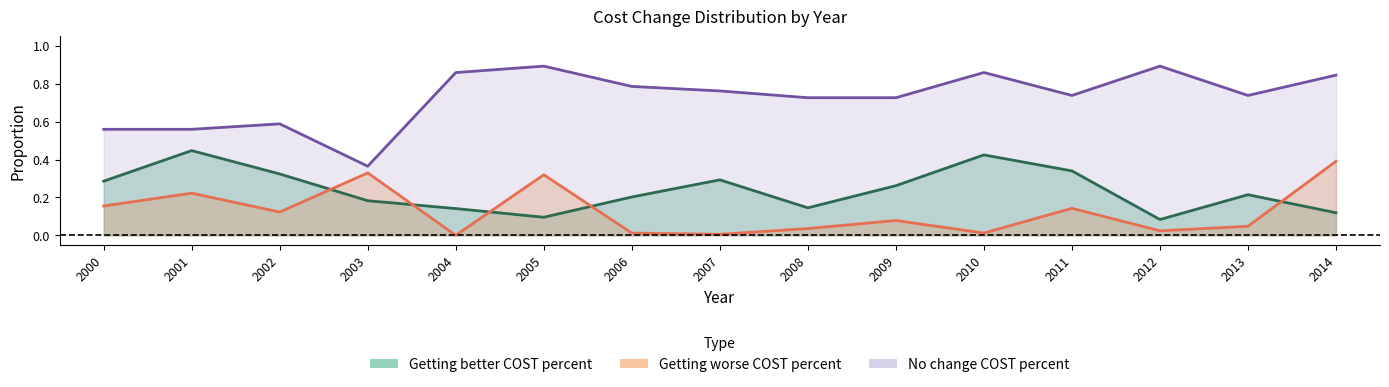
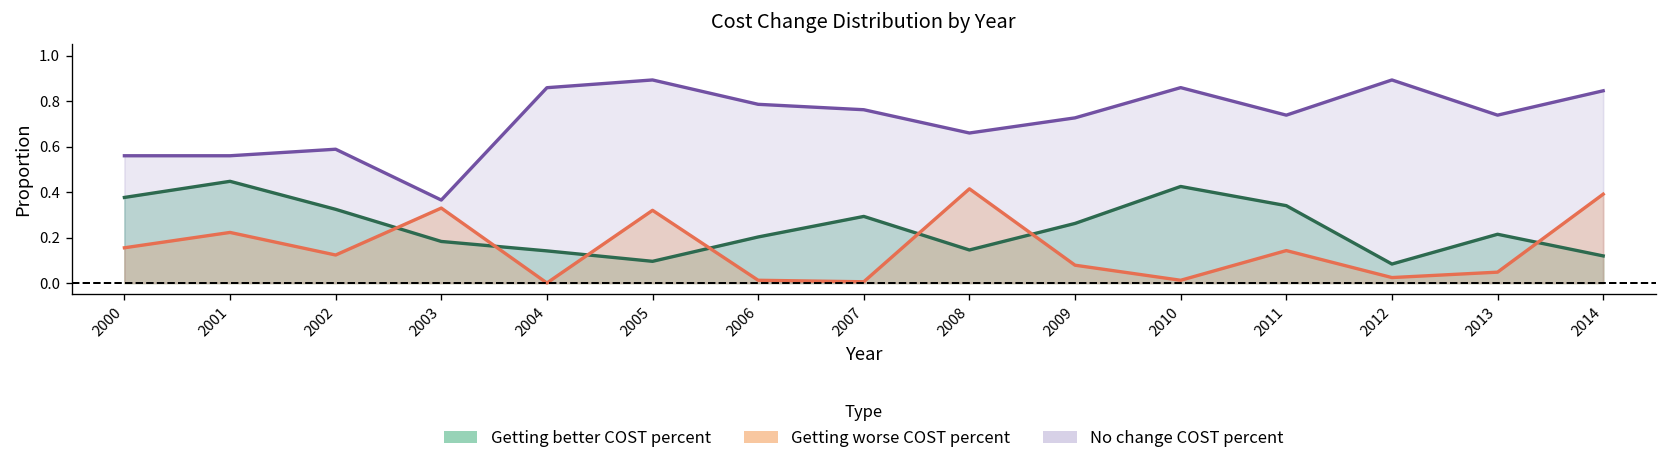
Getting better COST percent, 2000: 0.29 -> 0.38
Getting worse COST percent, 2008: 0.04 -> 0.41
No change COST percent, 2008: 0.73 -> 0.66
